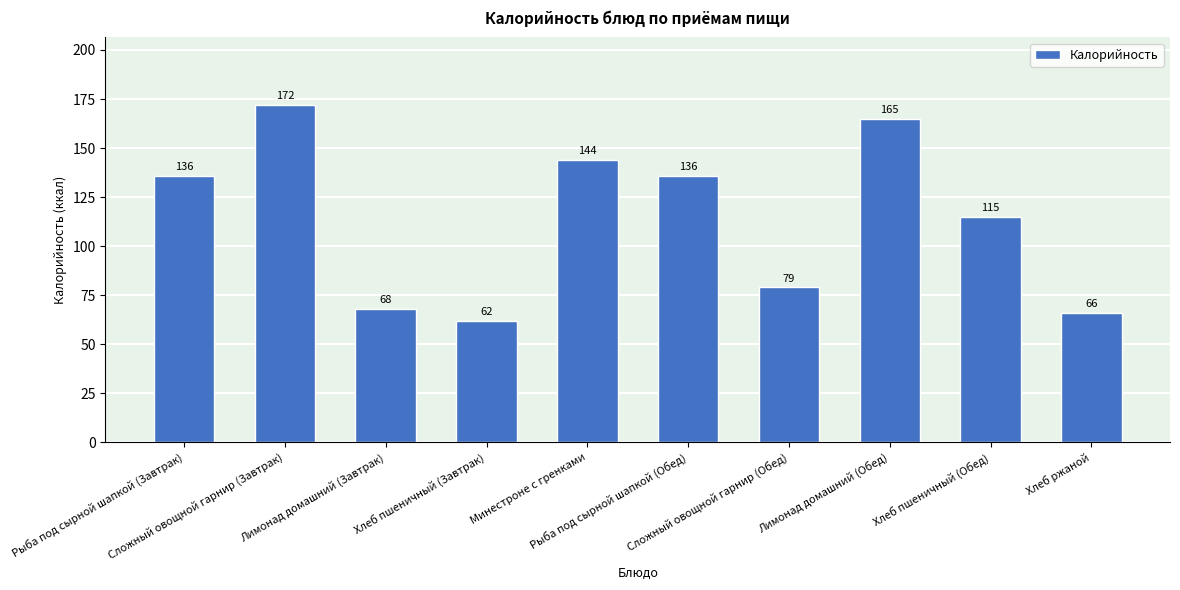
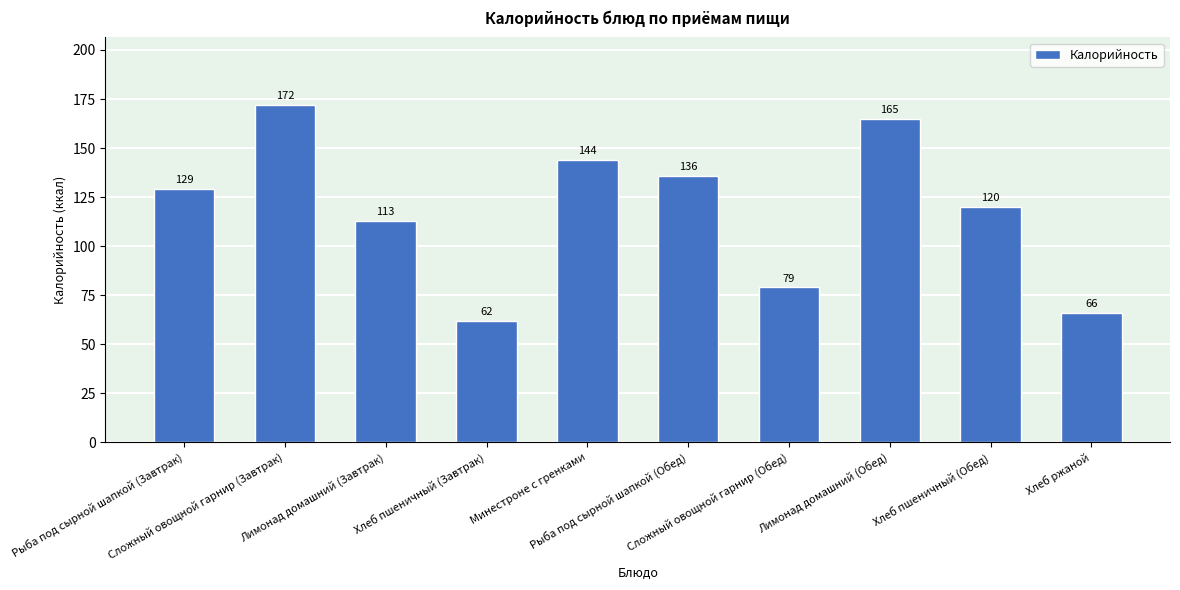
Рыба под сырной шапкой (Завтрак): 136 -> 129
Лимонад домашний (Завтрак): 68 -> 113
Хлеб пшеничный (Обед): 115 -> 120
